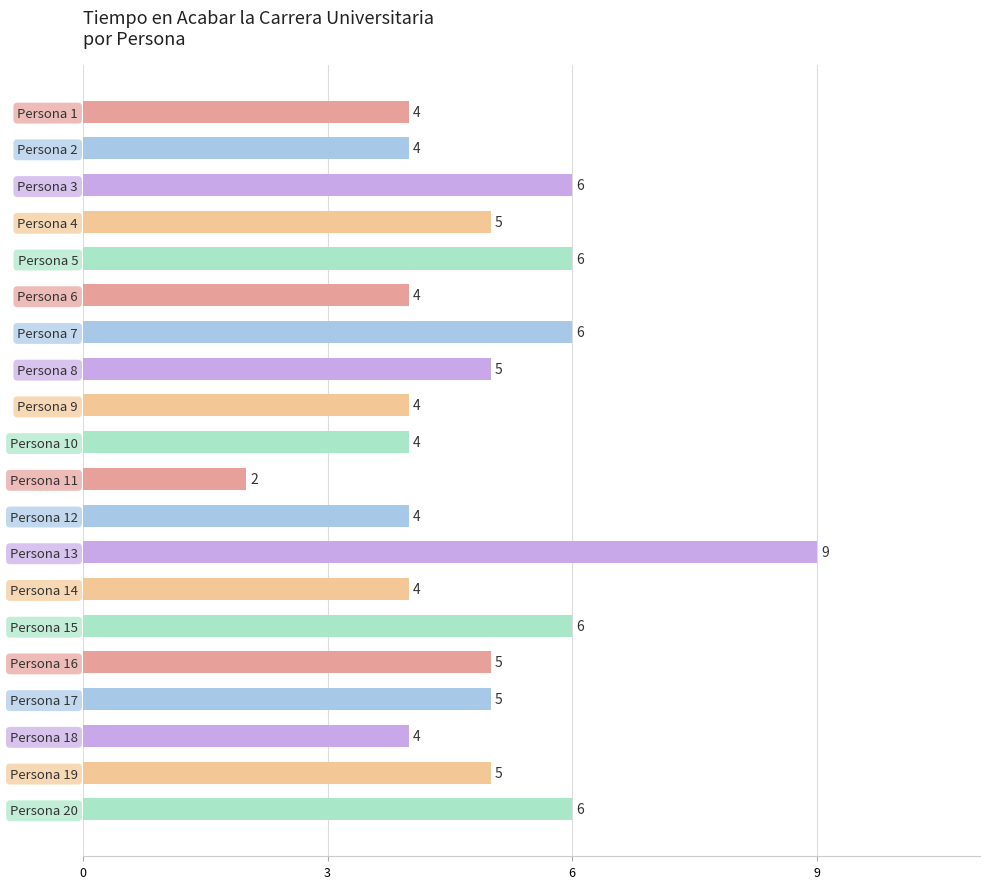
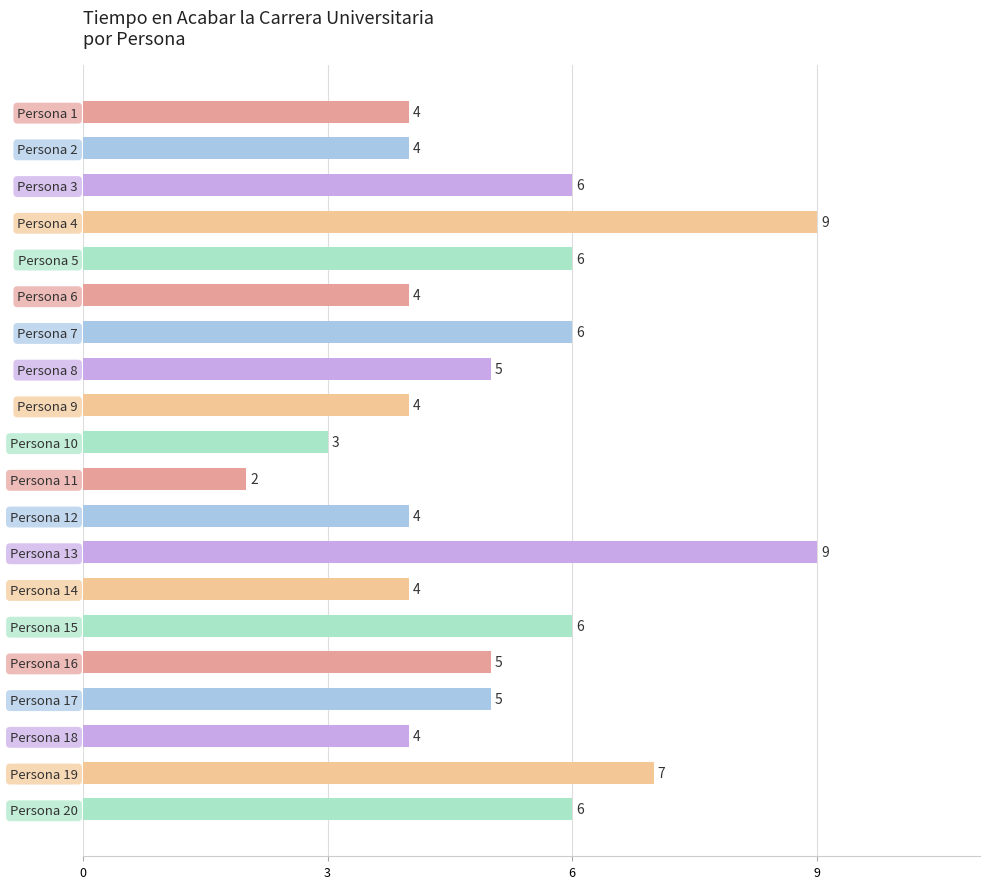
Persona 4: 5 -> 9
Persona 10: 4 -> 3
Persona 19: 5 -> 7
